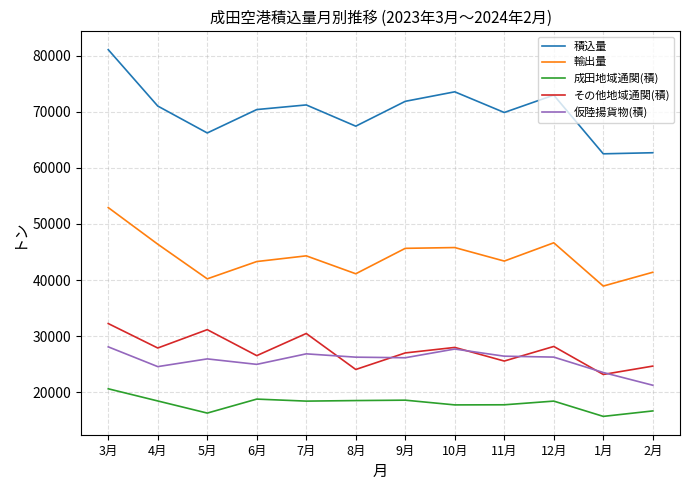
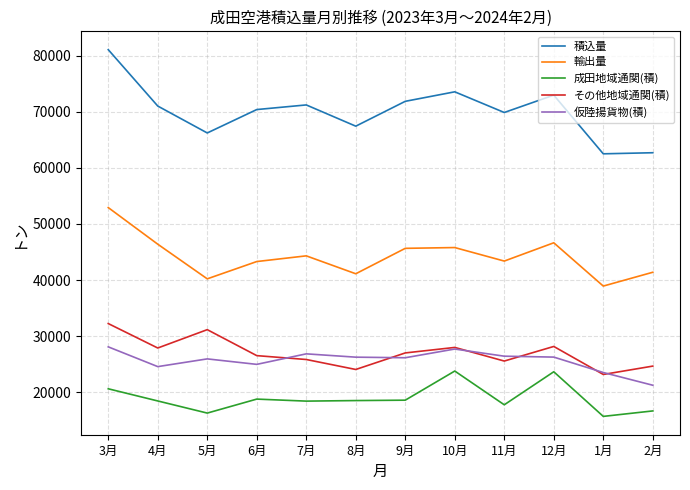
その他地域通関(積), 7月: 31000 -> 26000
成田地域通関(積), 10月: 18000 -> 24000
成田地域通関(積), 12月: 18000 -> 24000
